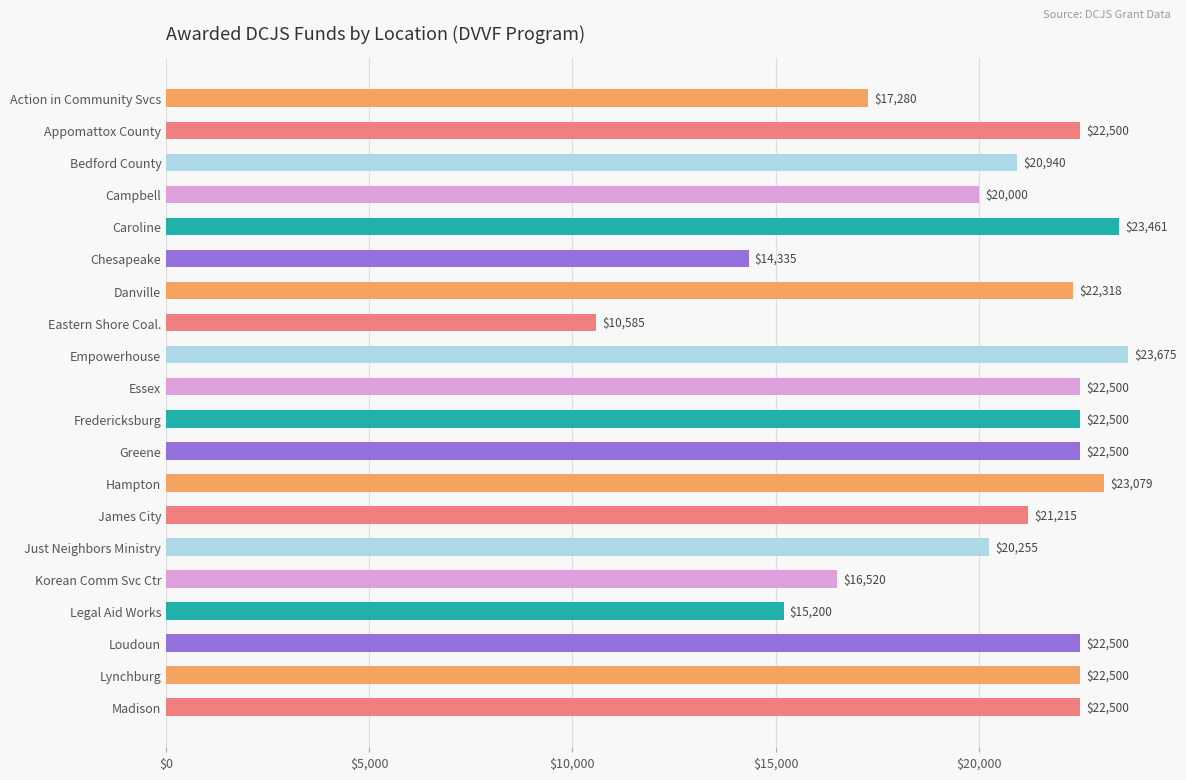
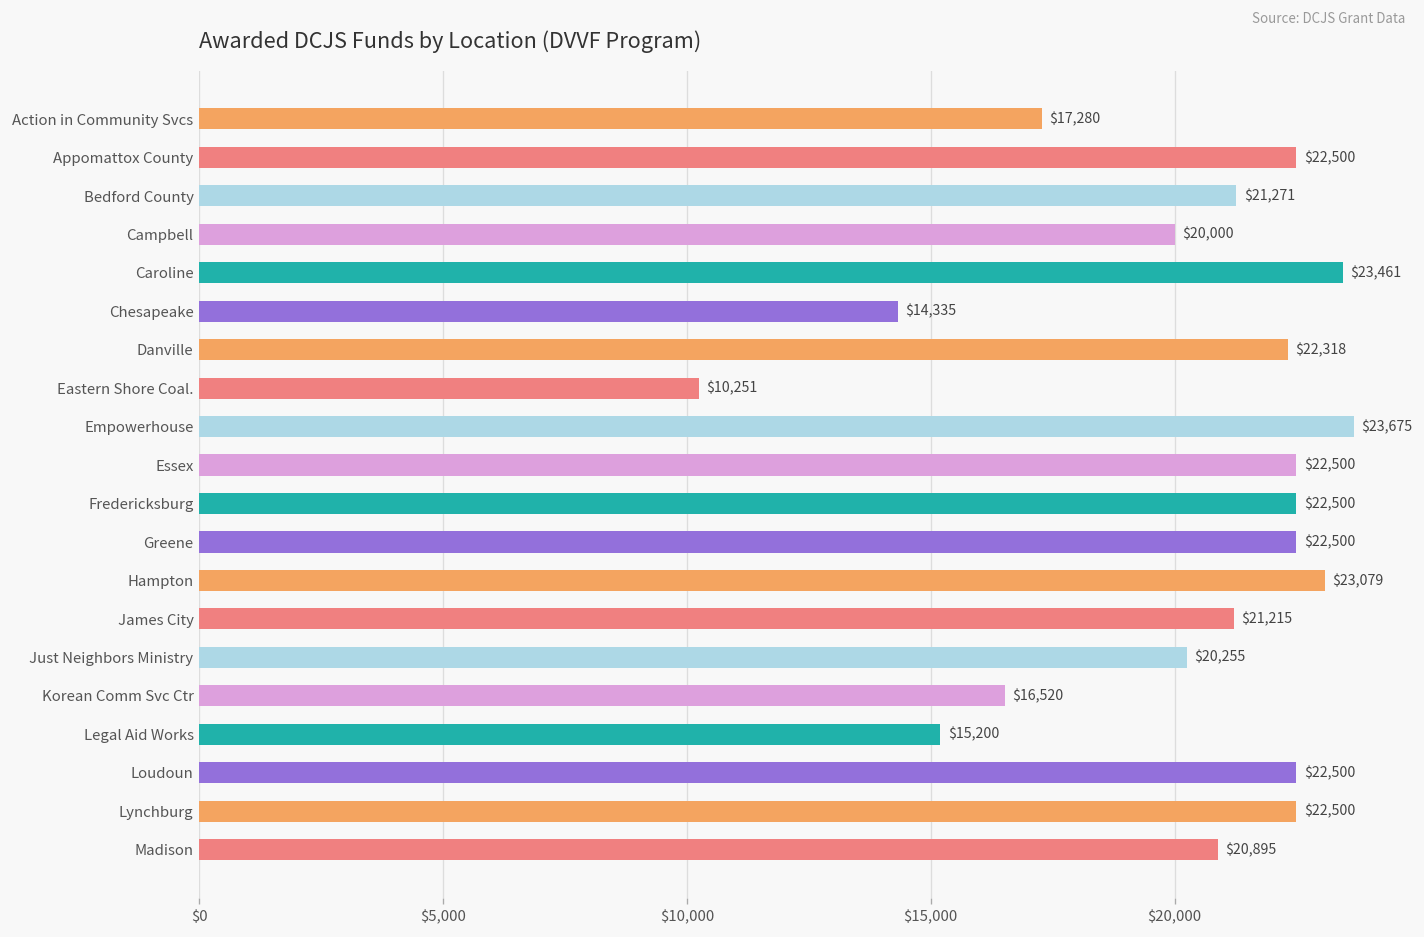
Bedford County: $20,940 -> $21,271
Eastern Shore Coal.: $10,585 -> $10,251
Madison: $22,500 -> $20,895
